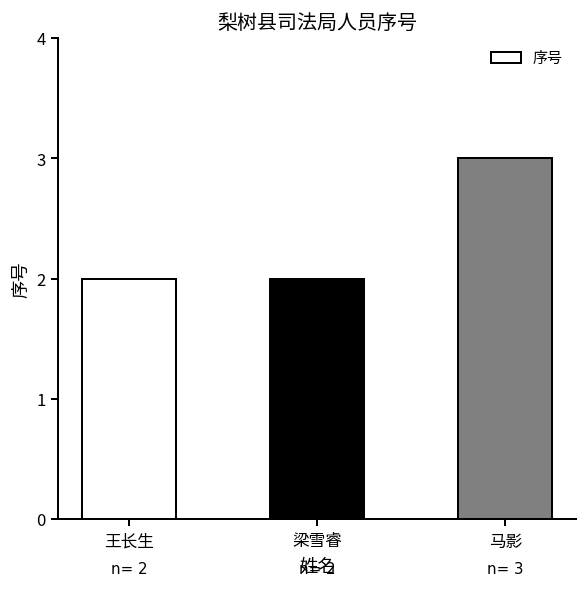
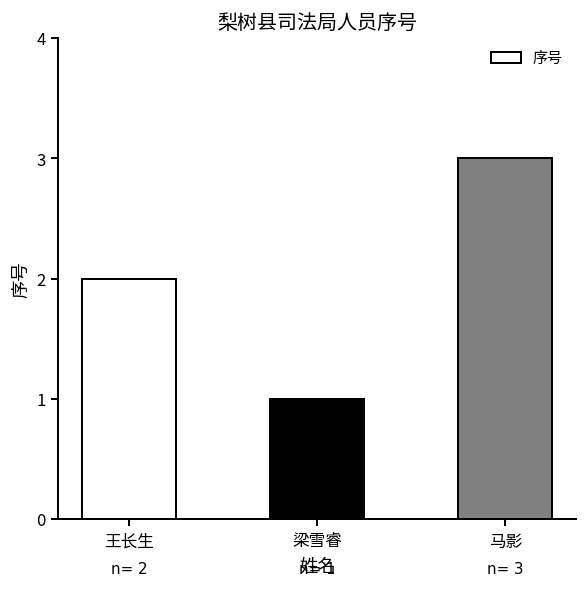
梁雪睿: 2 -> 1
